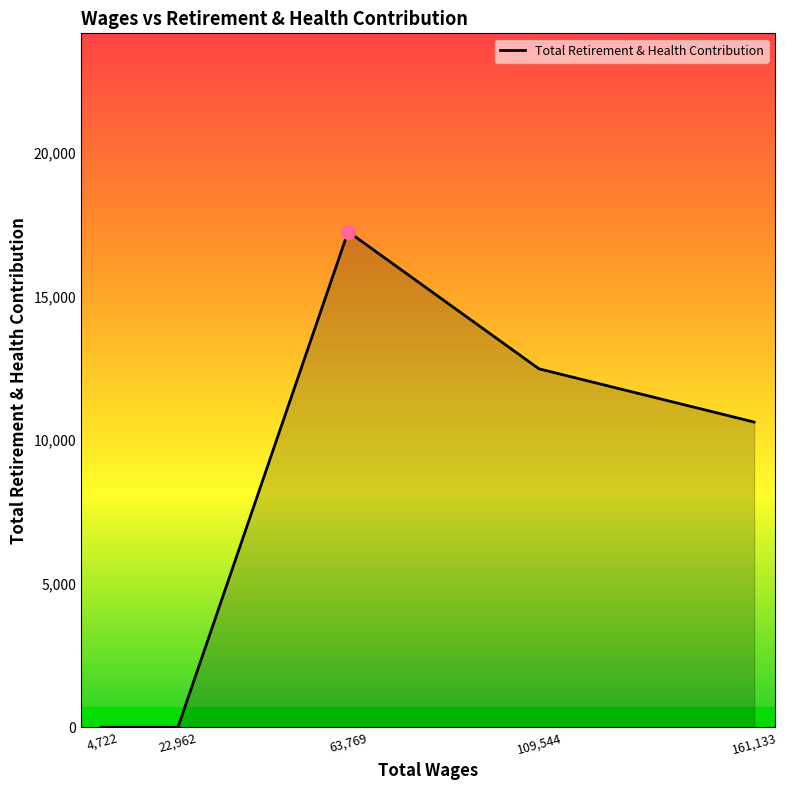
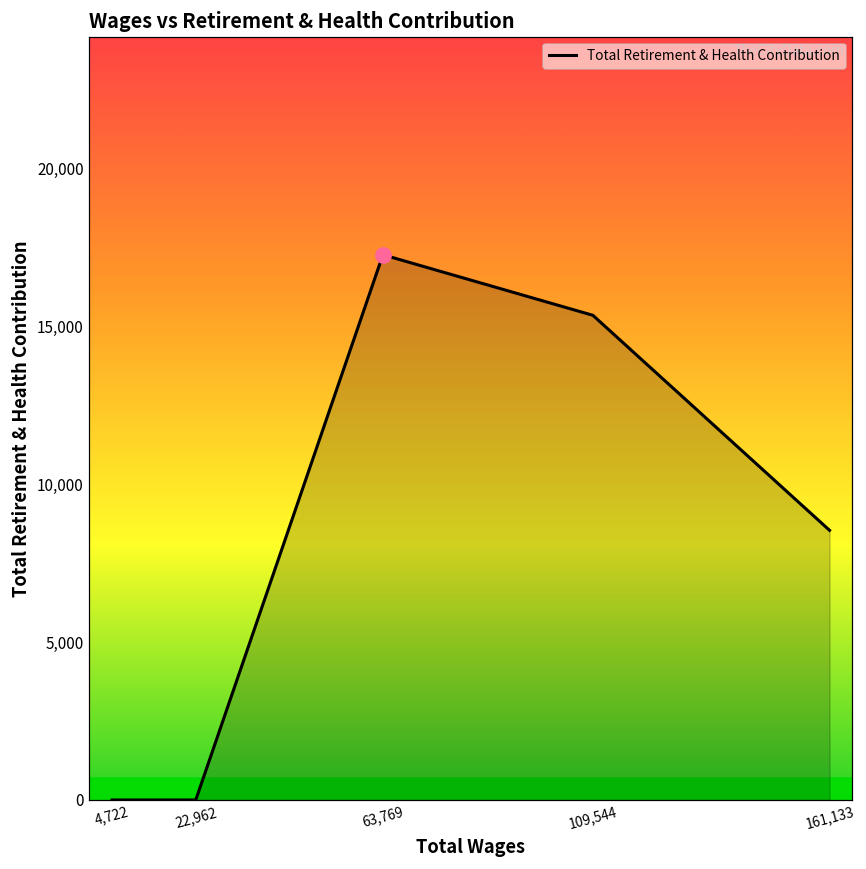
Total Retirement & Health Contribution, 109,544: 12,500 -> 15,300
Total Retirement & Health Contribution, 161,133: 10,600 -> 8,500
